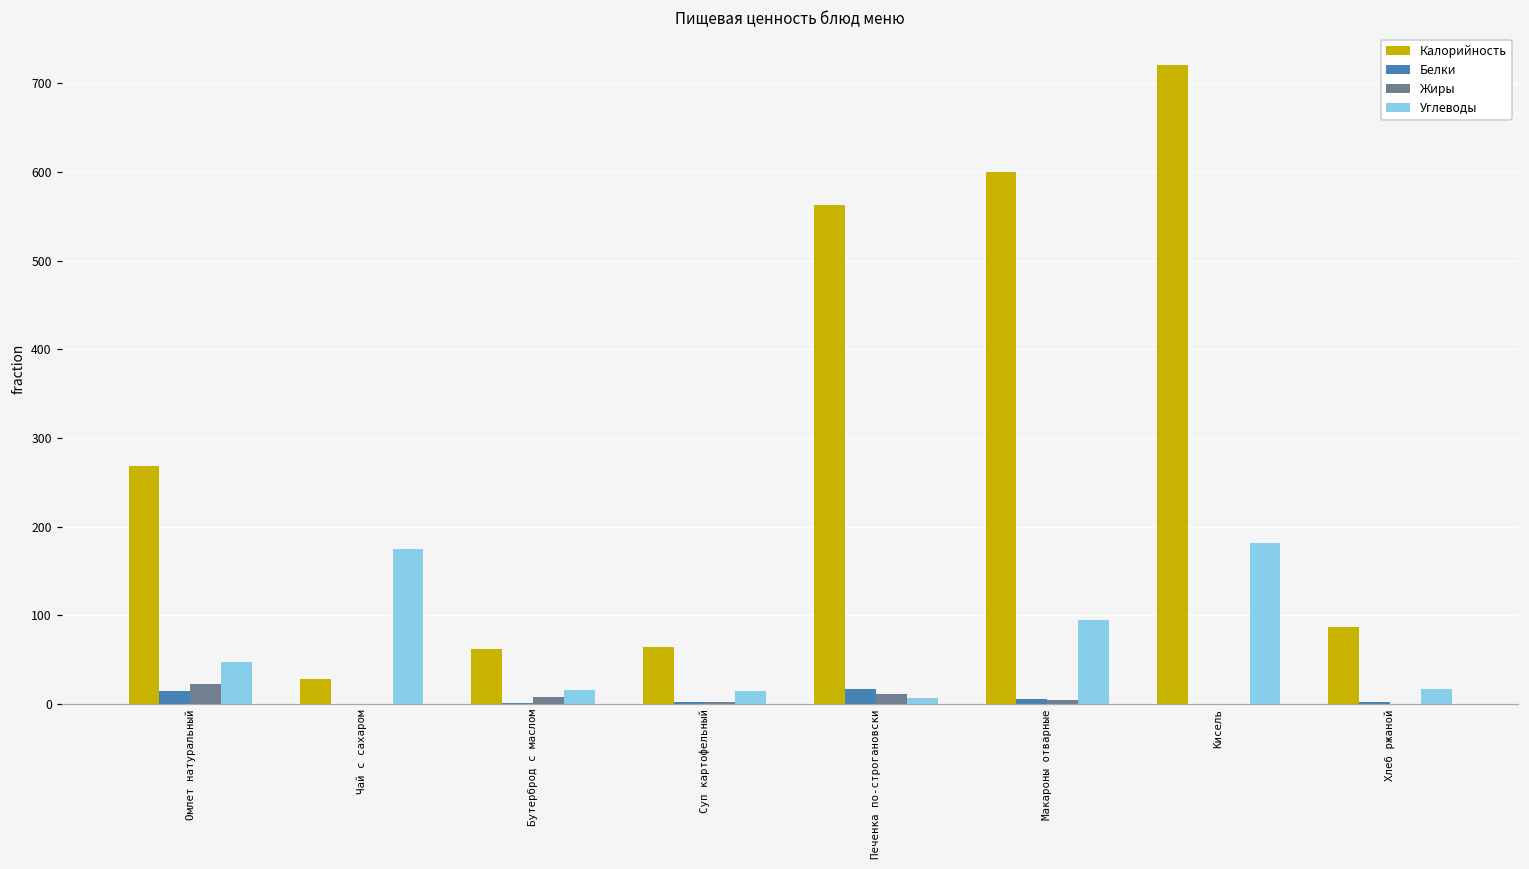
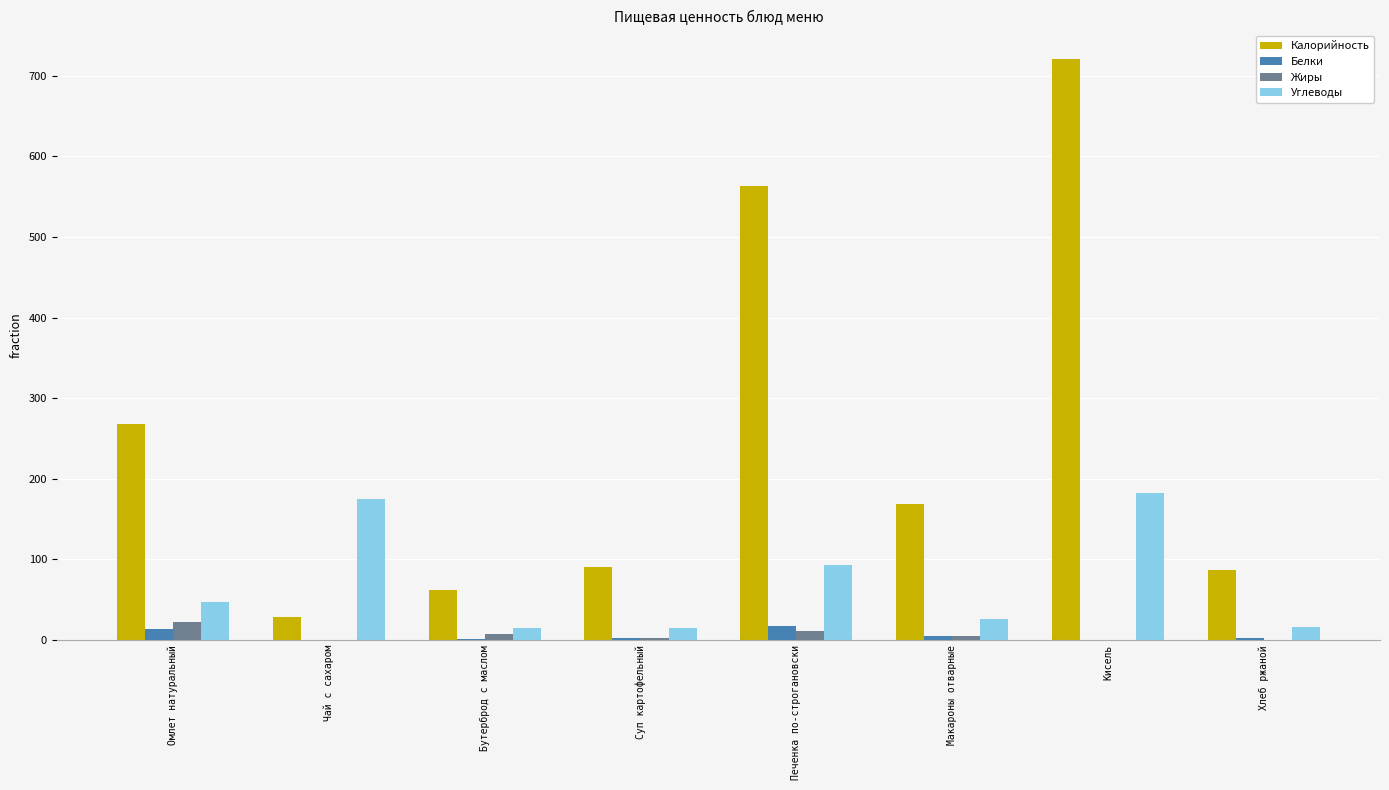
Калорийность, Суп картофельный: 60 -> 90
Углеводы, Печенка по-строгановски: 10 -> 90
Калорийность, Макароны отварные: 600 -> 170
Углеводы, Макароны отварные: 90 -> 30
